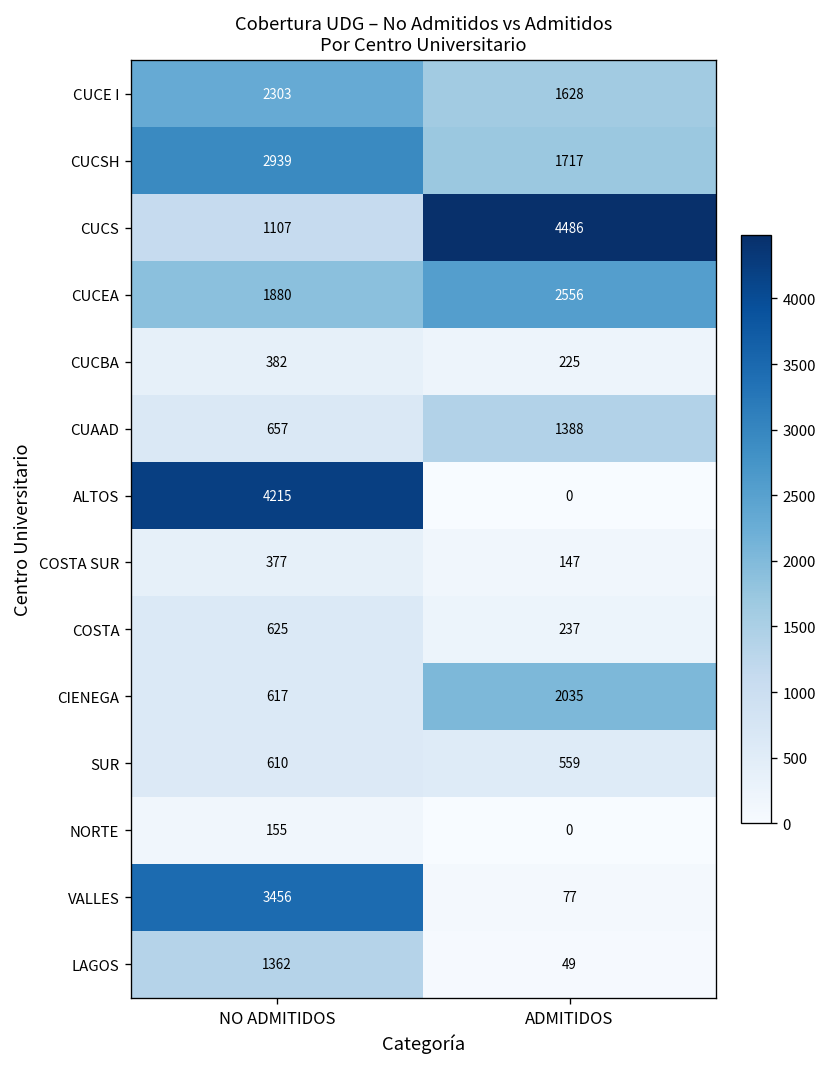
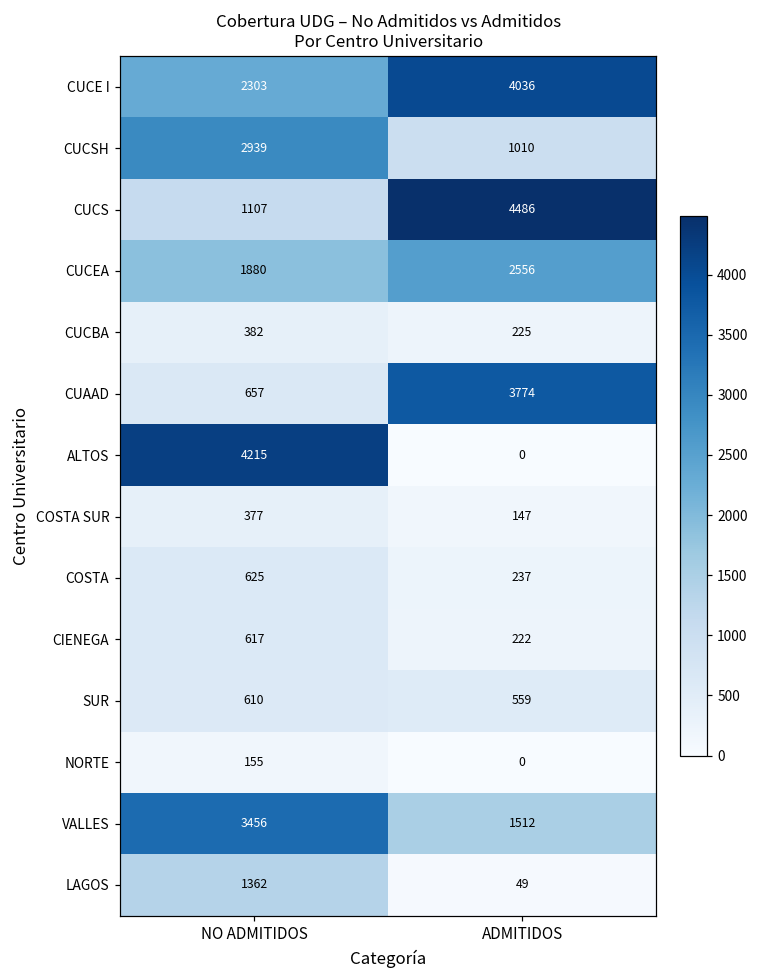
CUCE I, ADMITIDOS: 1628 -> 4036
CUCSH, ADMITIDOS: 1717 -> 1010
CUAAD, ADMITIDOS: 1388 -> 3774
CIENEGA, ADMITIDOS: 2035 -> 222
VALLES, ADMITIDOS: 77 -> 1512
